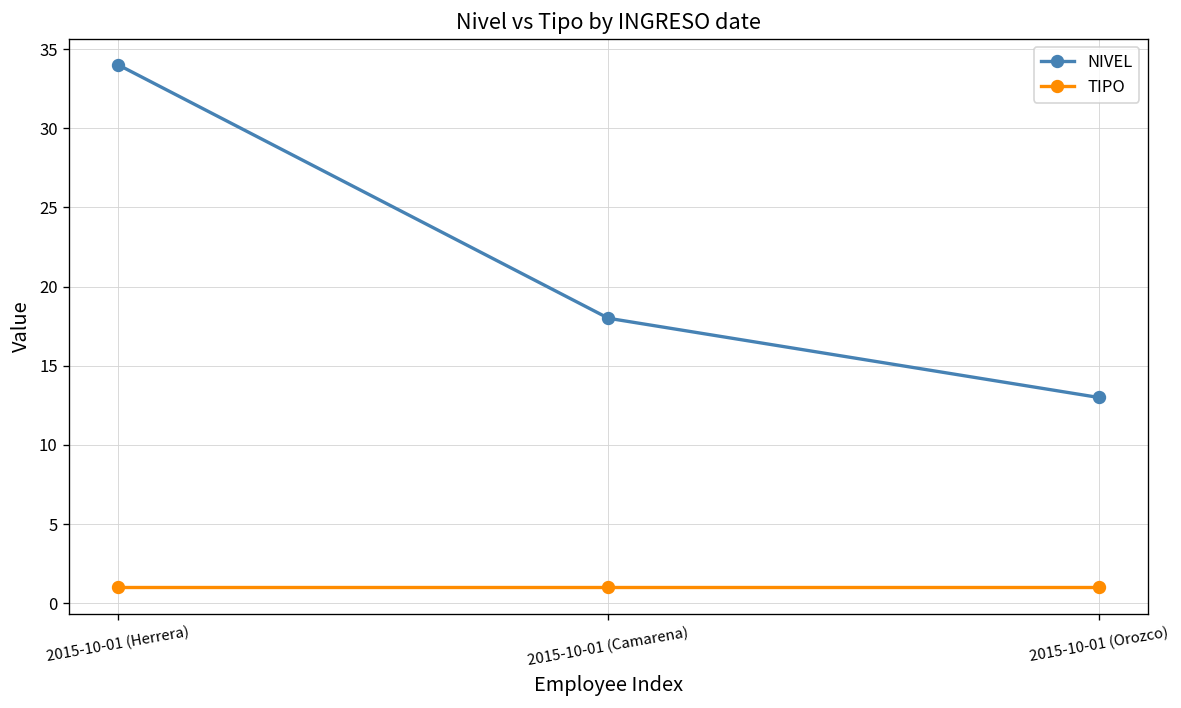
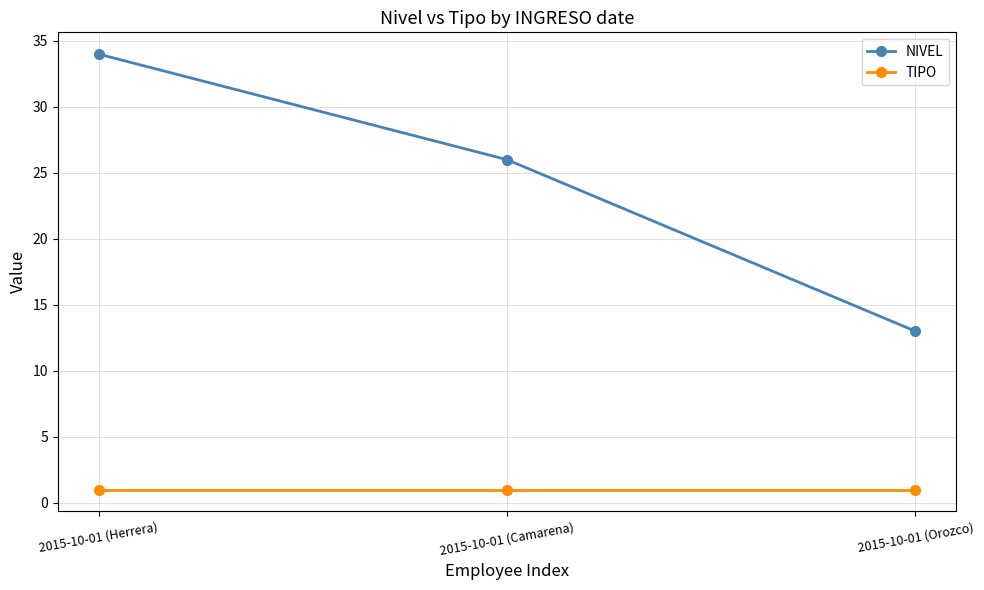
NIVEL, 2015-10-01 (Camarena): 18 -> 26
